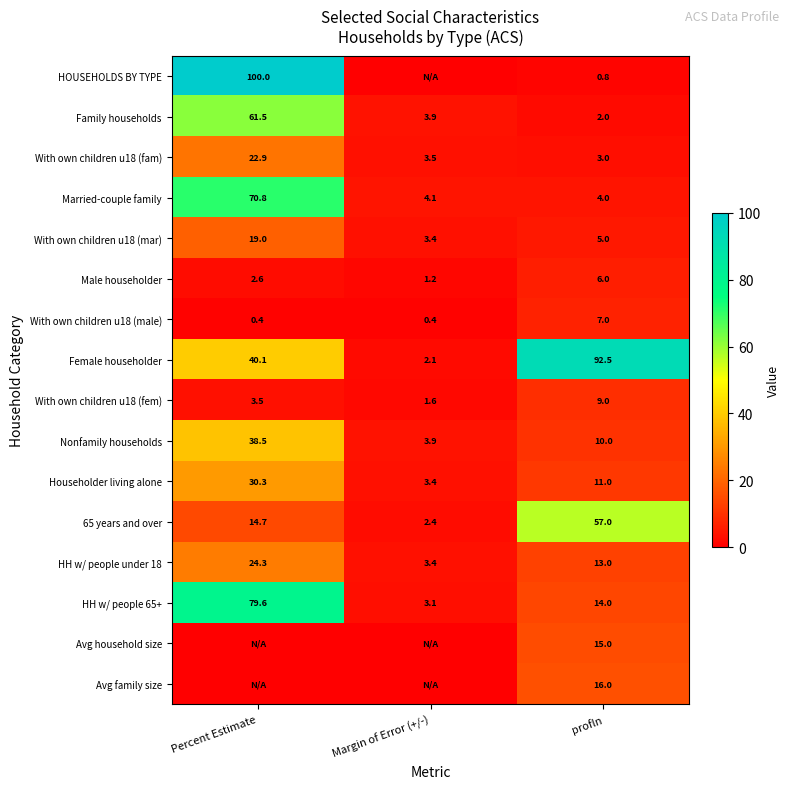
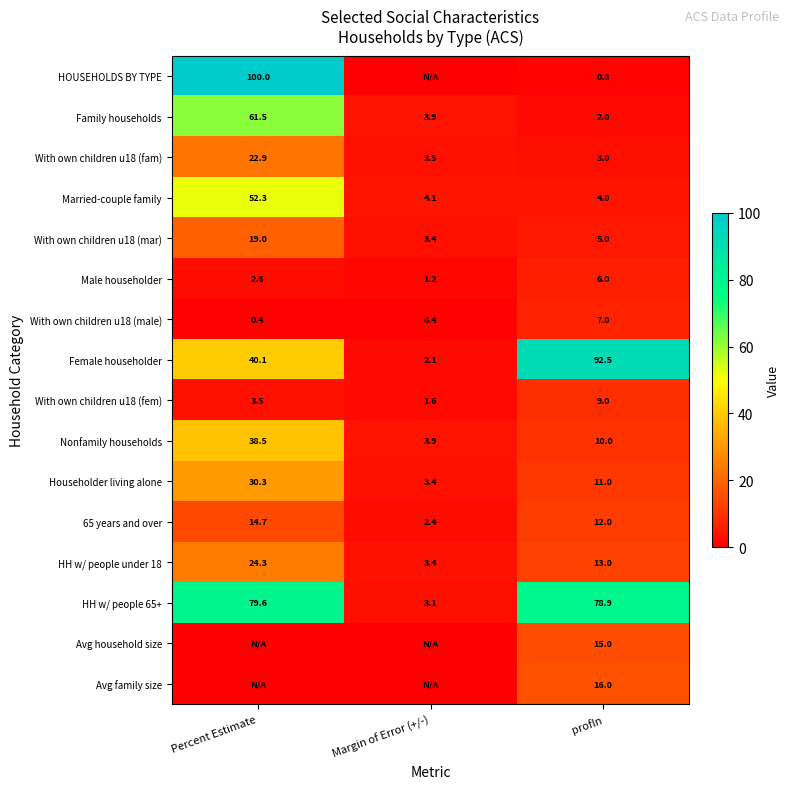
Married-couple family, Percent Estimate: 70.8 -> 52.3
65 years and over, profln: 57.0 -> 12.0
HH w/ people 65+, profln: 14.0 -> 78.9
